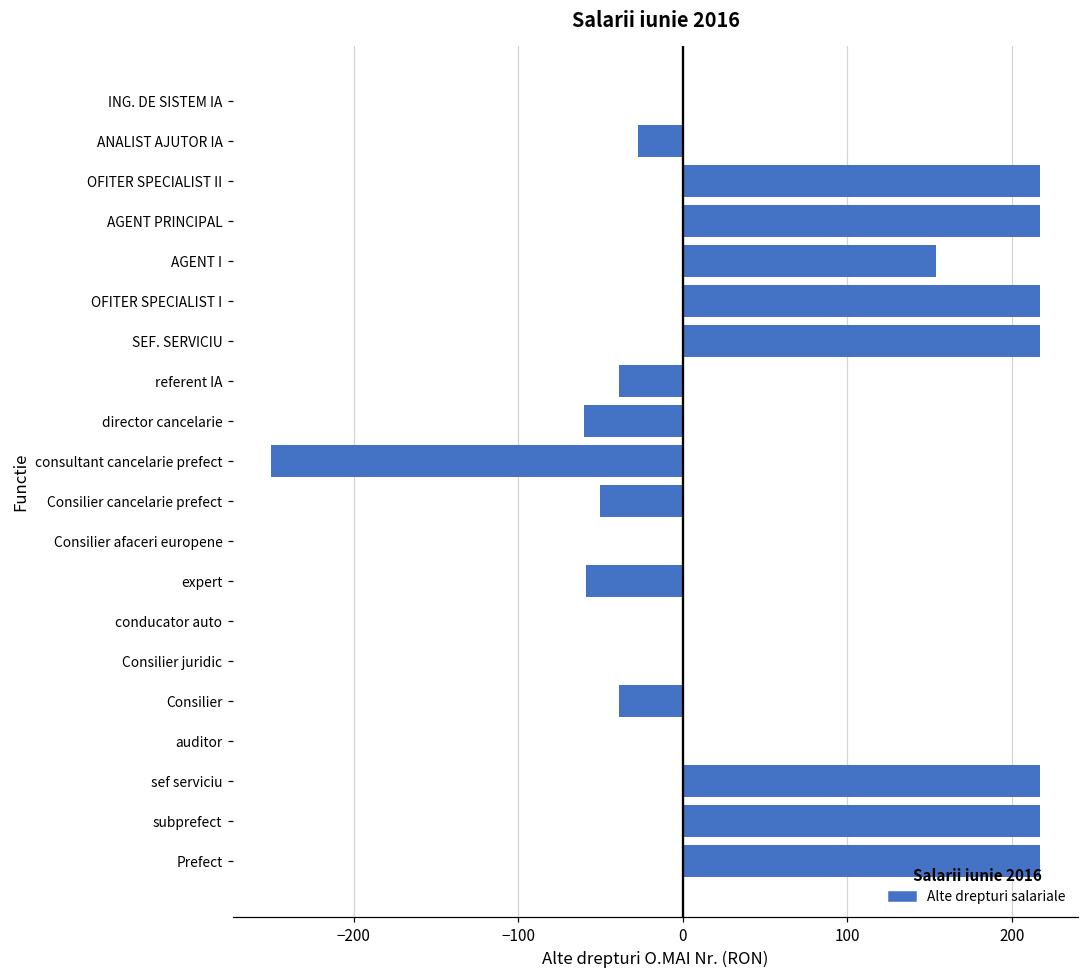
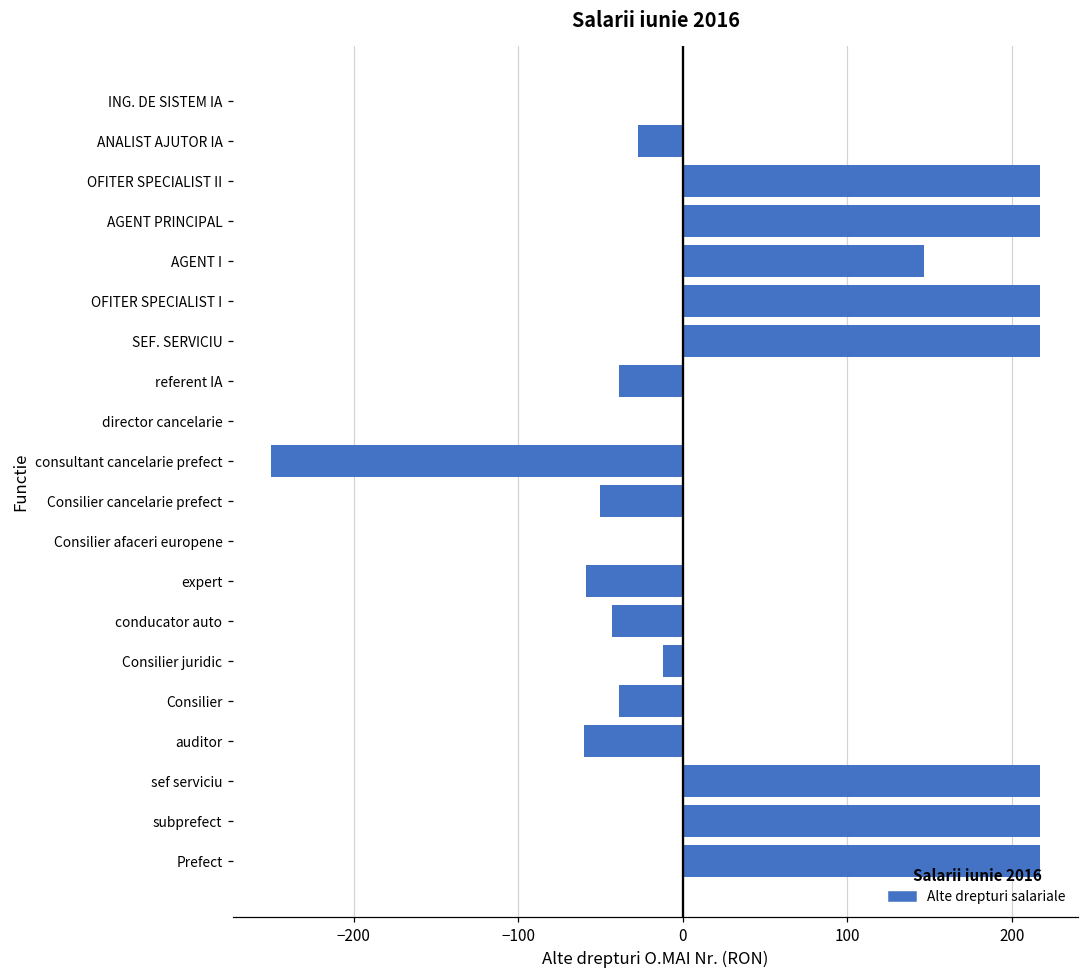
AGENT I: 154 -> 147
director cancelarie: -60 -> 0
conducator auto: 0 -> -43
Consilier juridic: 0 -> -12
auditor: 0 -> -60
